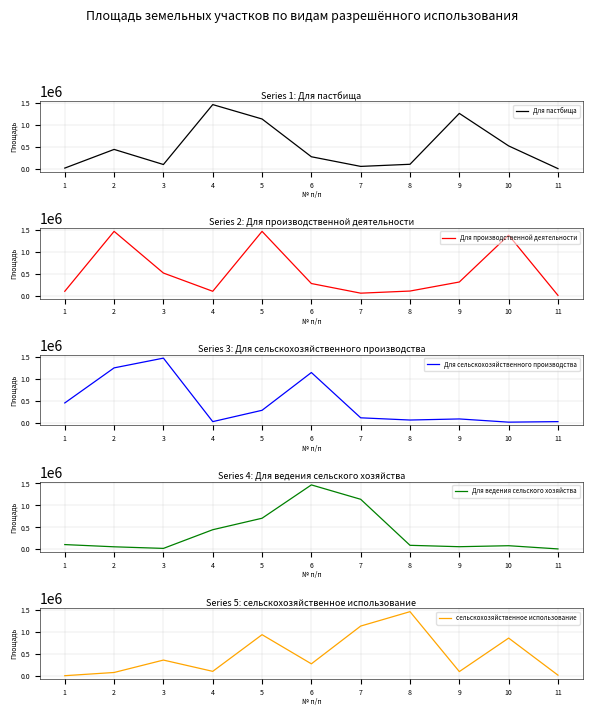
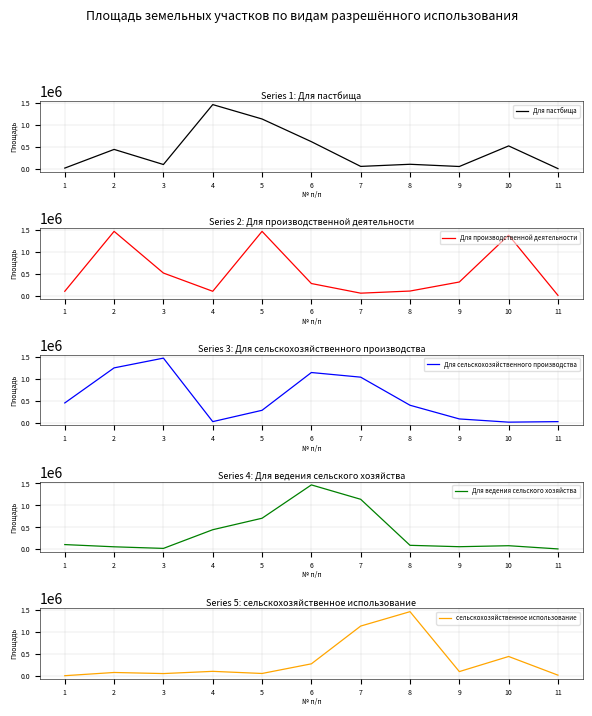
Series 1: Для пастбища, 6: 300000 -> 600000
Series 1: Для пастбища, 9: 1300000 -> 100000
Series 3: Для сельскохозяйственного производства, 7: 100000 -> 1000000
Series 3: Для сельскохозяйственного производства, 8: 100000 -> 400000
Series 5: сельскохозяйственное использование, 3: 400000 -> 100000
Series 5: сельскохозяйственное использование, 5: 900000 -> 100000
Series 5: сельскохозяйственное использование, 10: 900000 -> 400000
